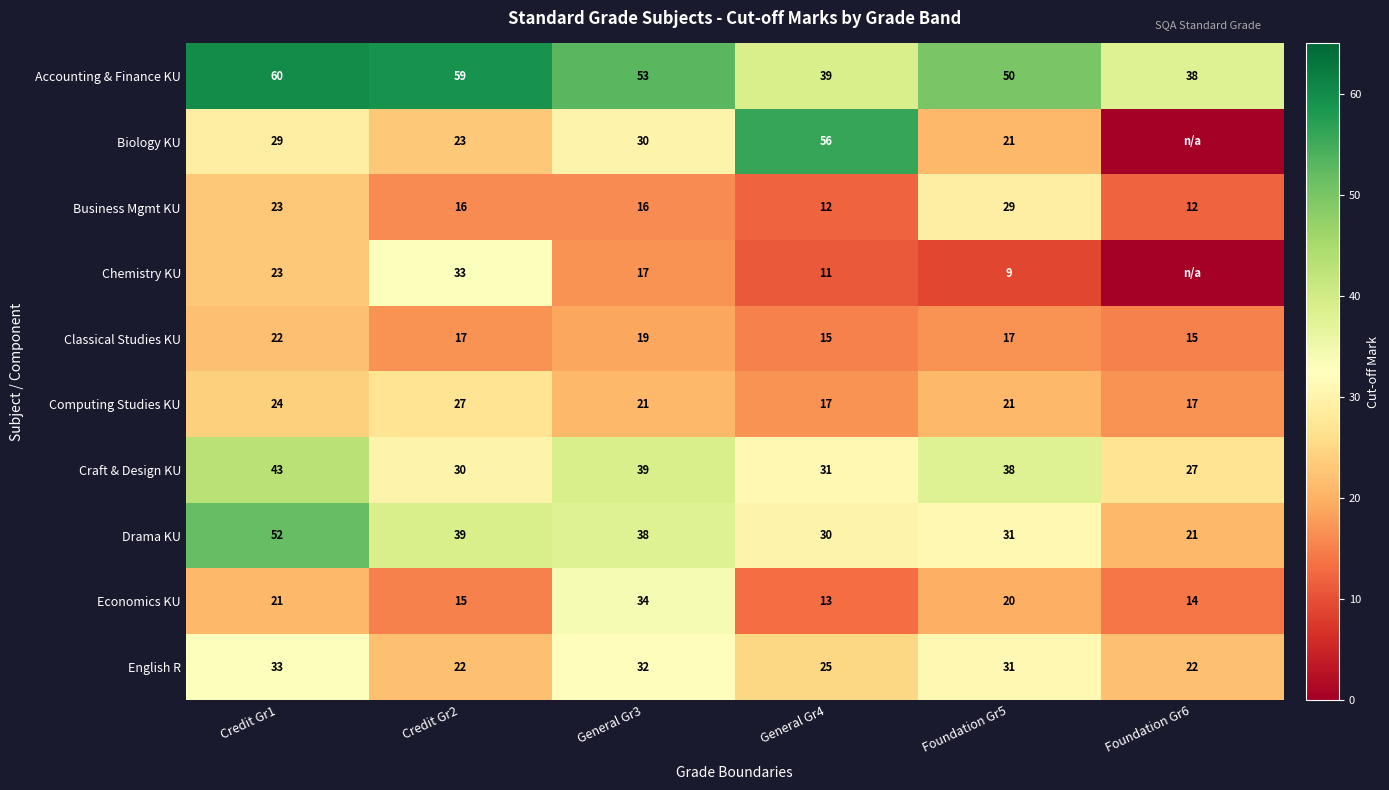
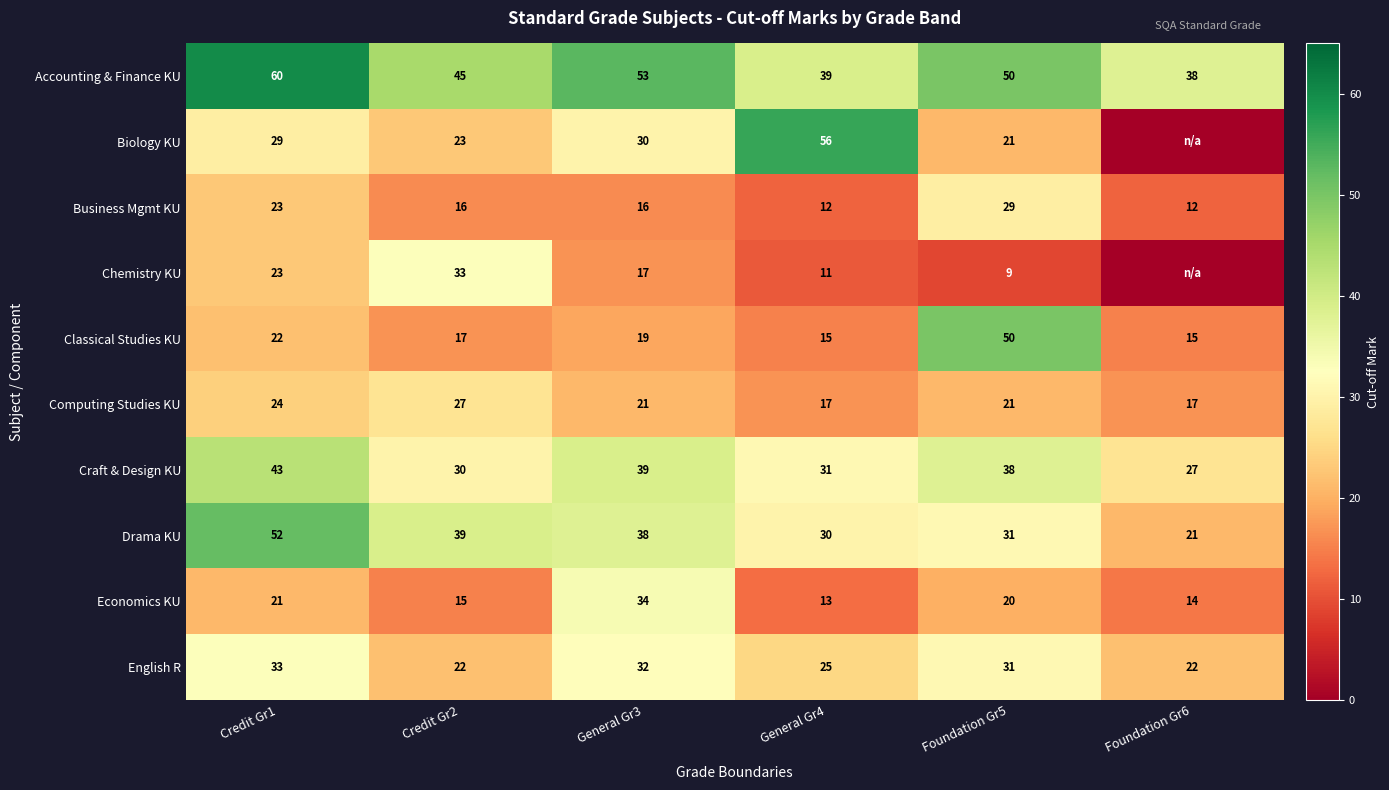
Accounting & Finance KU, Credit Gr2: 59 -> 45
Classical Studies KU, Foundation Gr5: 17 -> 50
